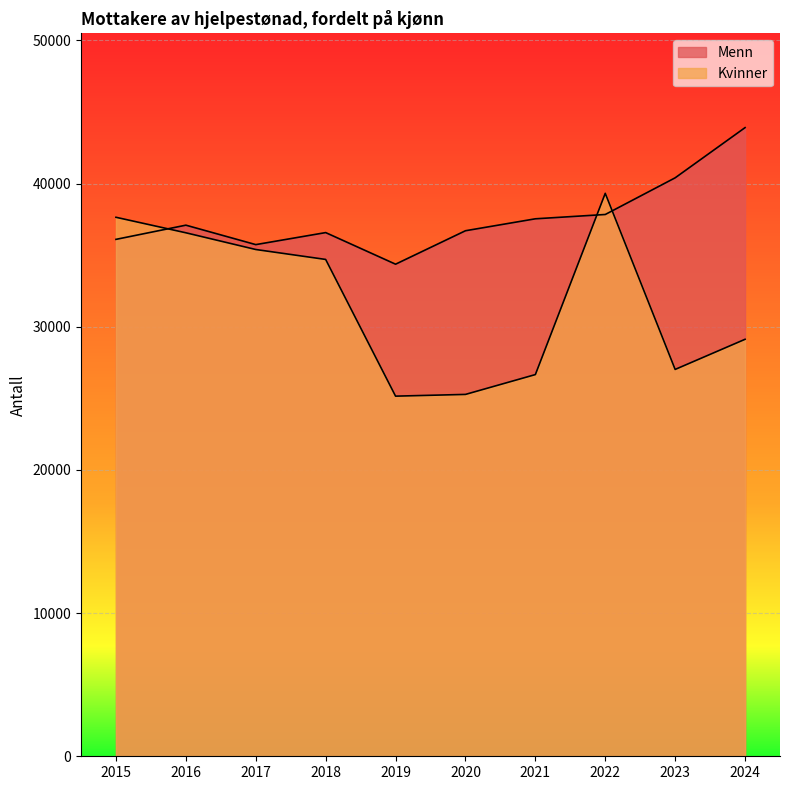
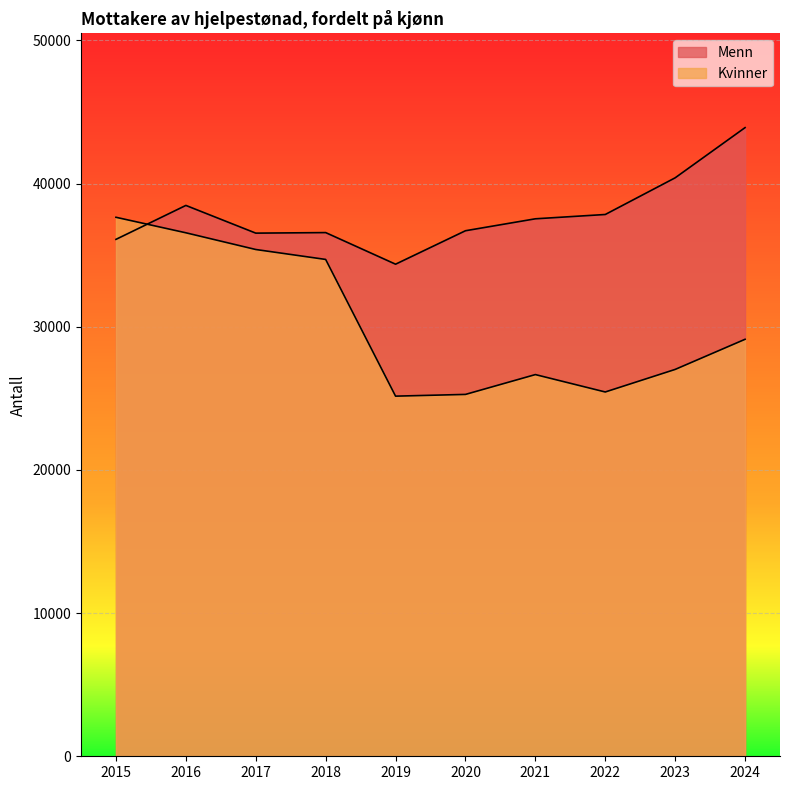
Menn, 2016: 37100 -> 38500
Menn, 2017: 35700 -> 36500
Kvinner, 2022: 39300 -> 25400
